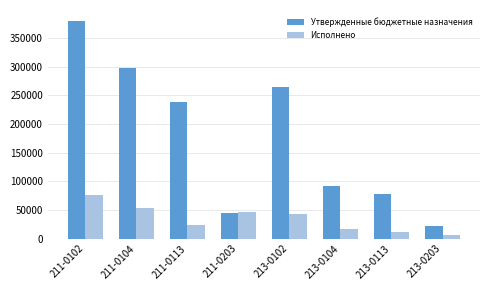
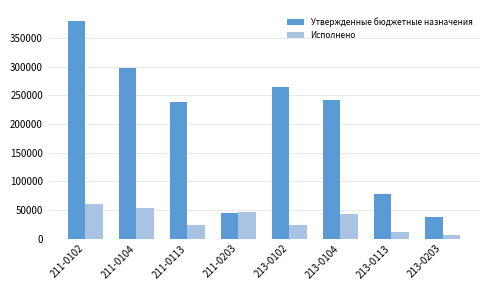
Исполнено, 211-0102: 80000 -> 60000
Исполнено, 213-0102: 40000 -> 20000
Утвержденные бюджетные назначения, 213-0104: 90000 -> 240000
Исполнено, 213-0104: 20000 -> 40000
Утвержденные бюджетные назначения, 213-0203: 20000 -> 40000
